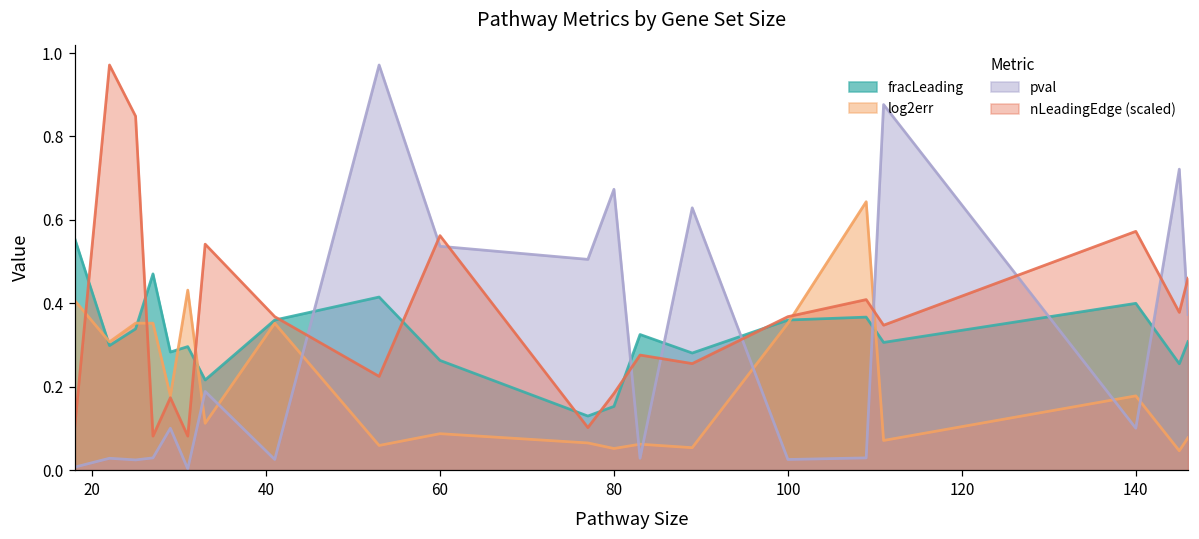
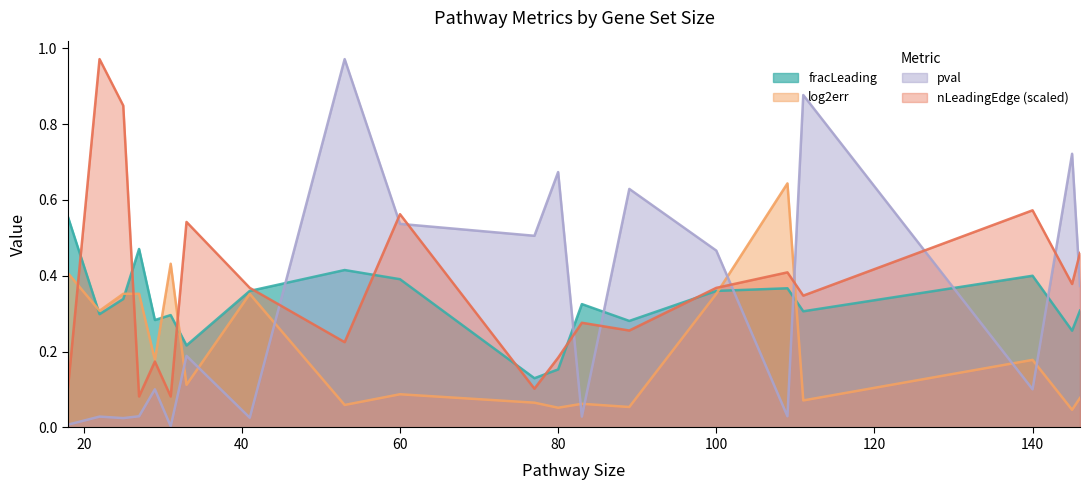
fracLeading, 60: 0.26 -> 0.39
pval, 100: 0.03 -> 0.47
